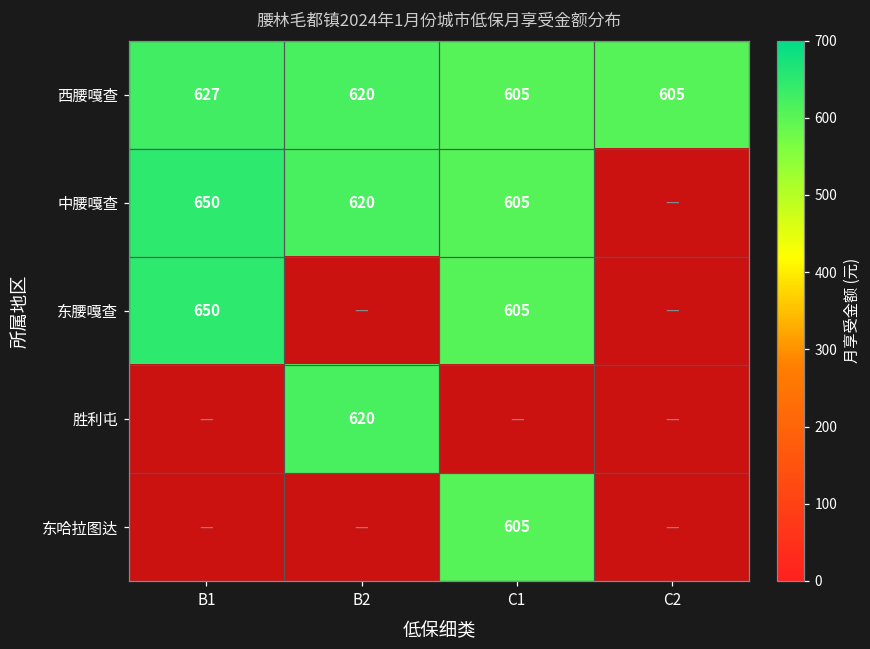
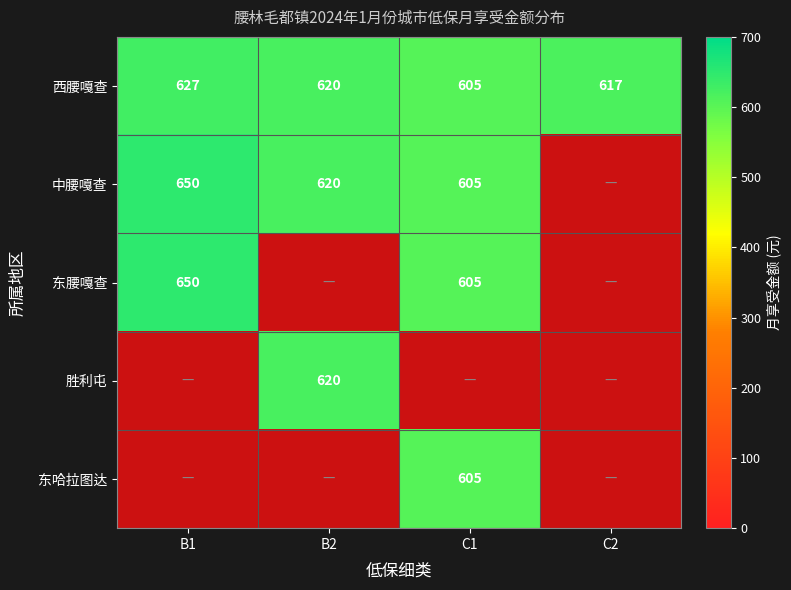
西腰嘎查, C2: 605 -> 617
